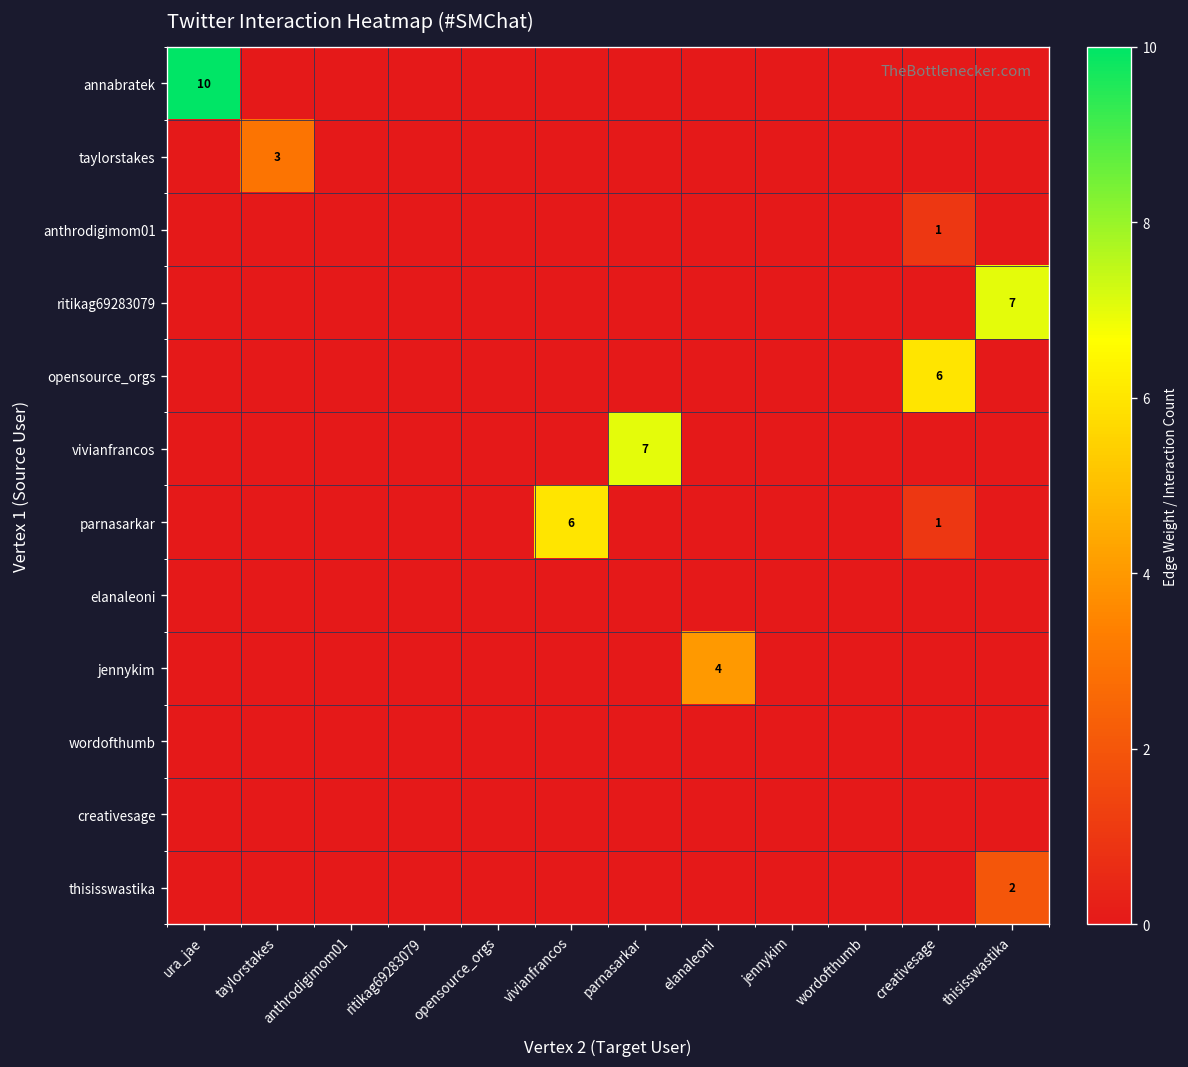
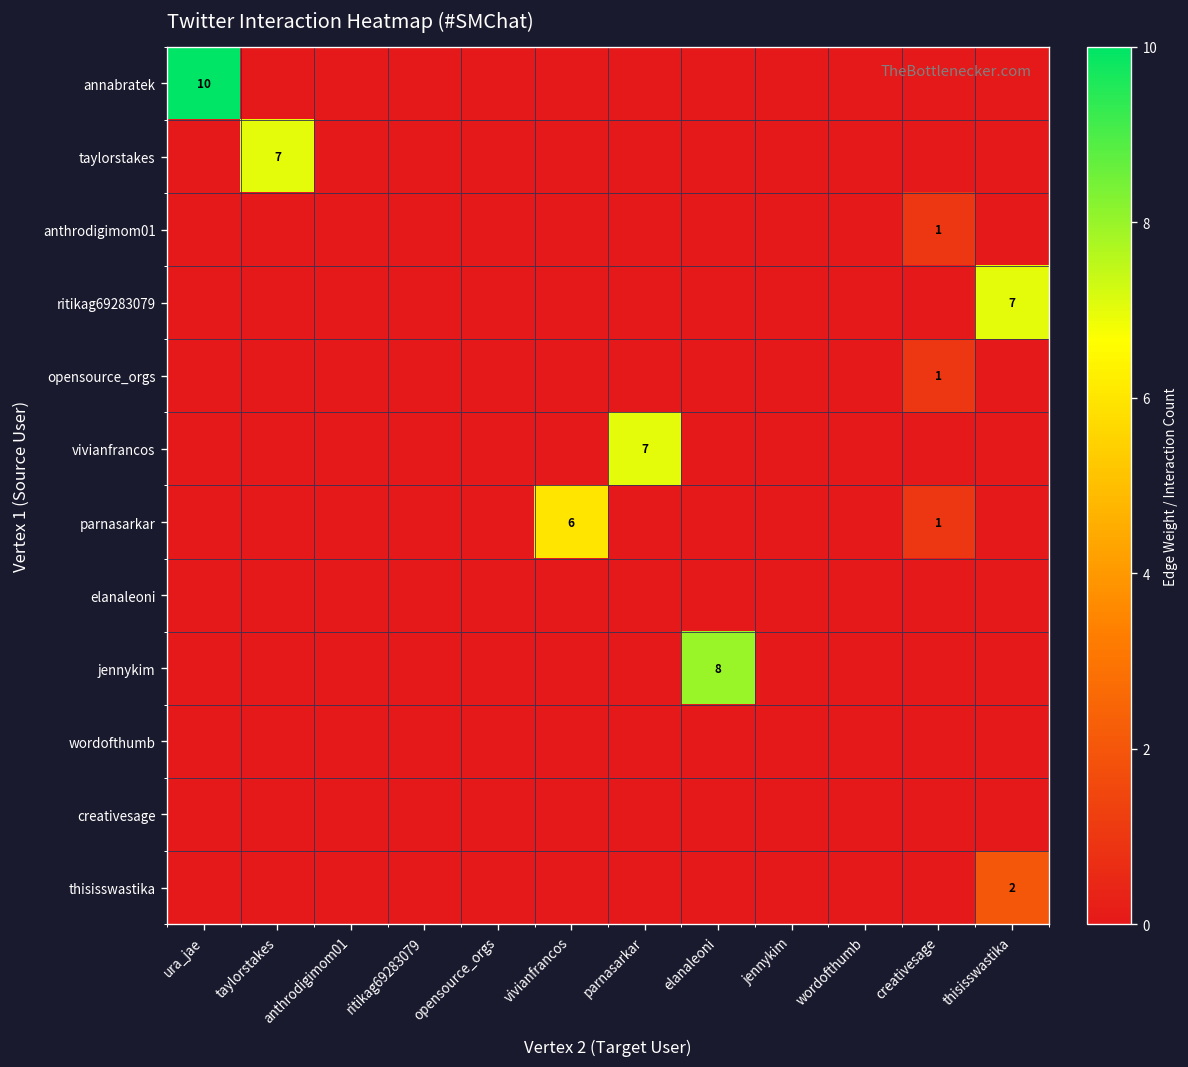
taylorstakes, taylorstakes: 3 -> 7
opensource_orgs, creativesage: 6 -> 1
jennykim, elanaleoni: 4 -> 8
